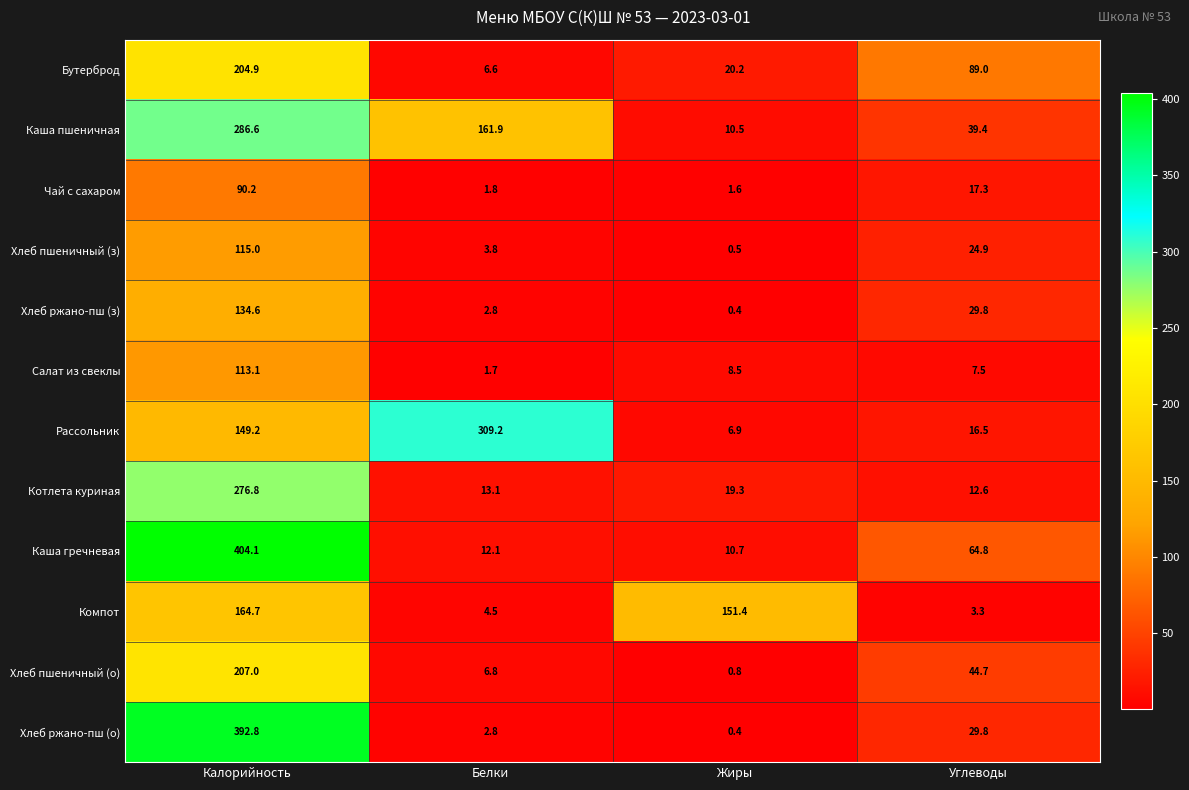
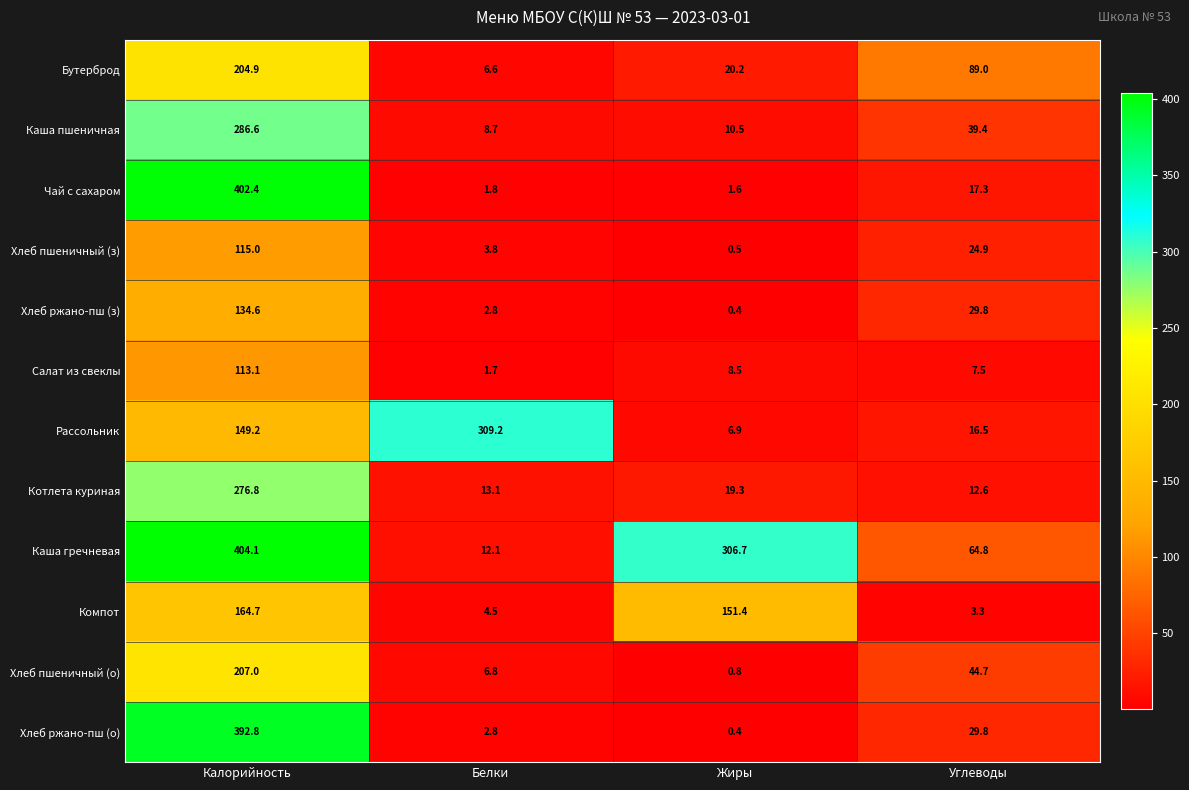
Каша пшеничная, Белки: 161.9 -> 8.7
Чай с сахаром, Калорийность: 90.2 -> 402.4
Каша гречневая, Жиры: 10.7 -> 306.7
